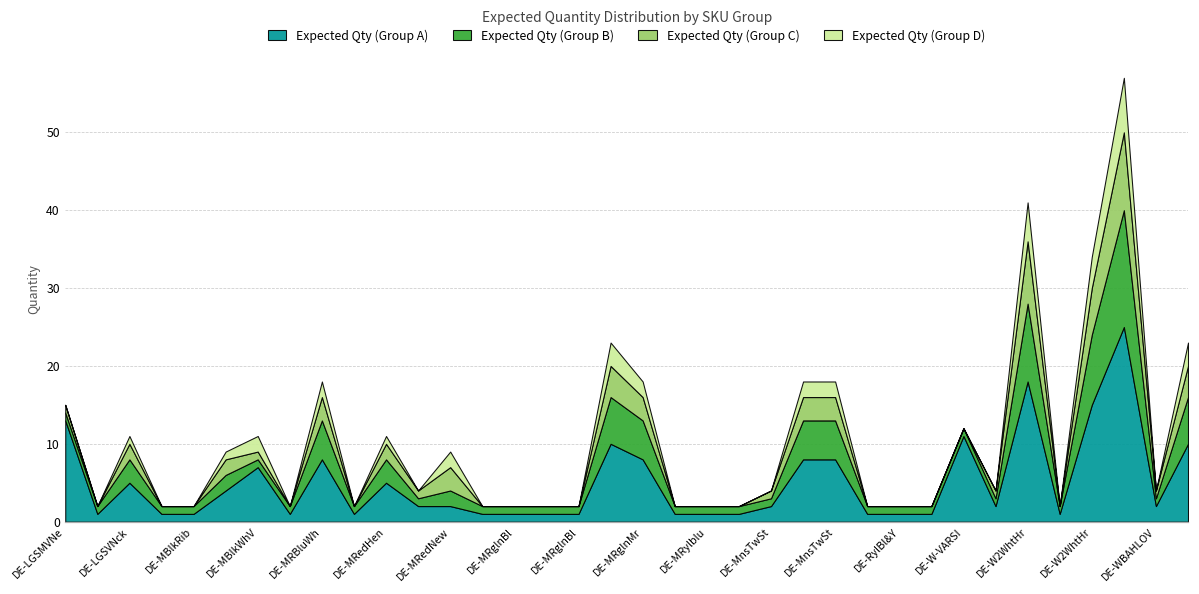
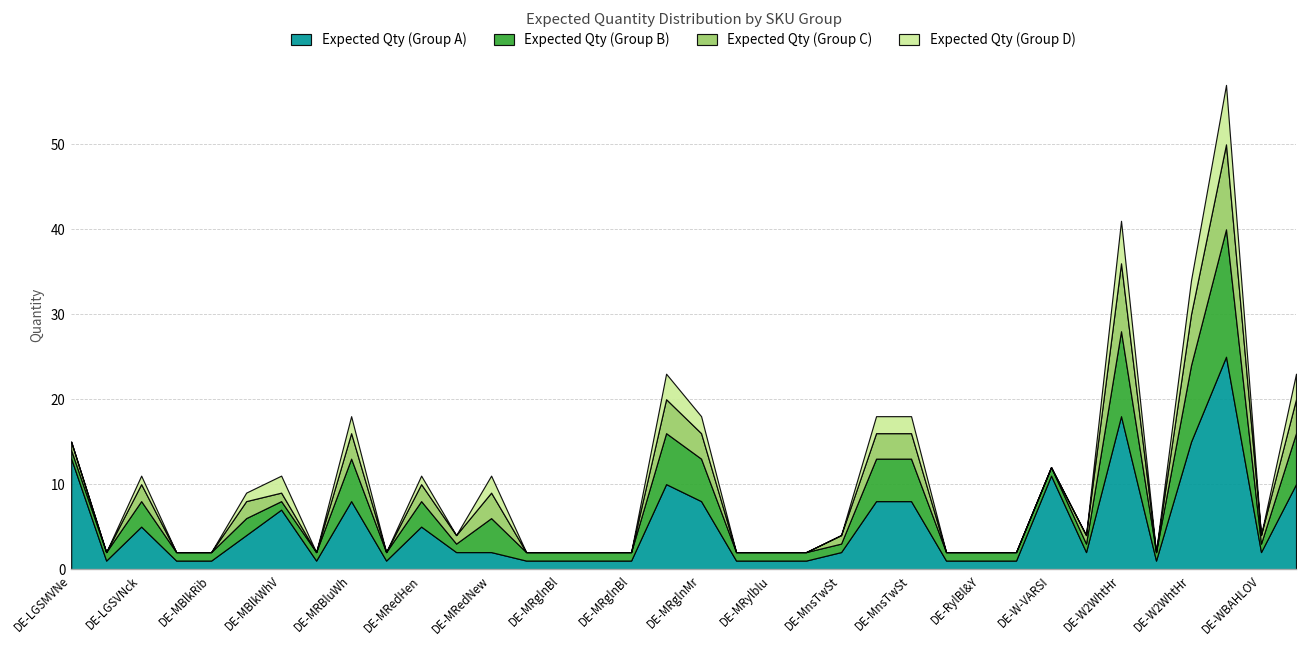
Expected Qty (Group B), DE-MRedNew: 2 -> 4
